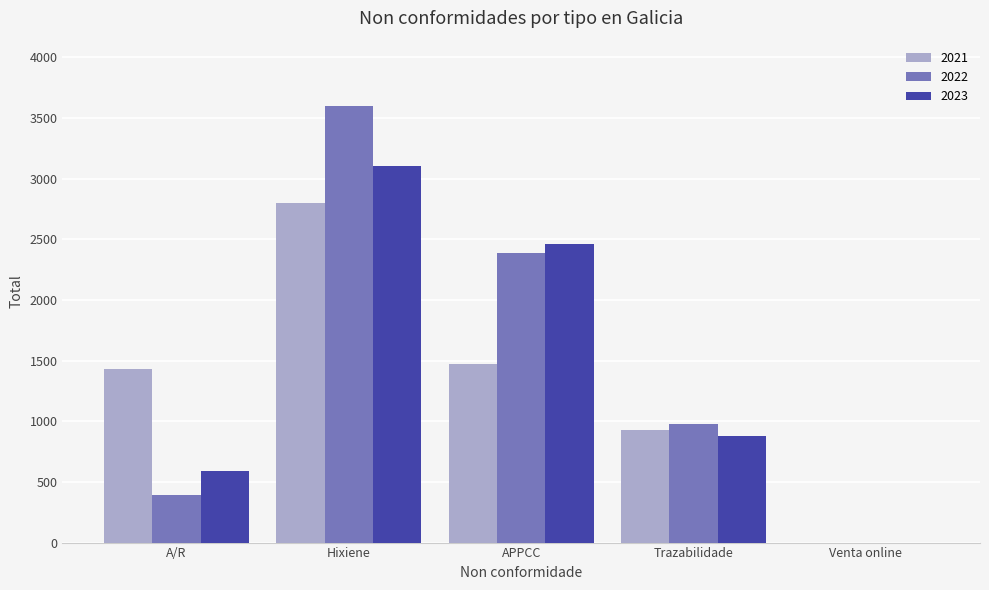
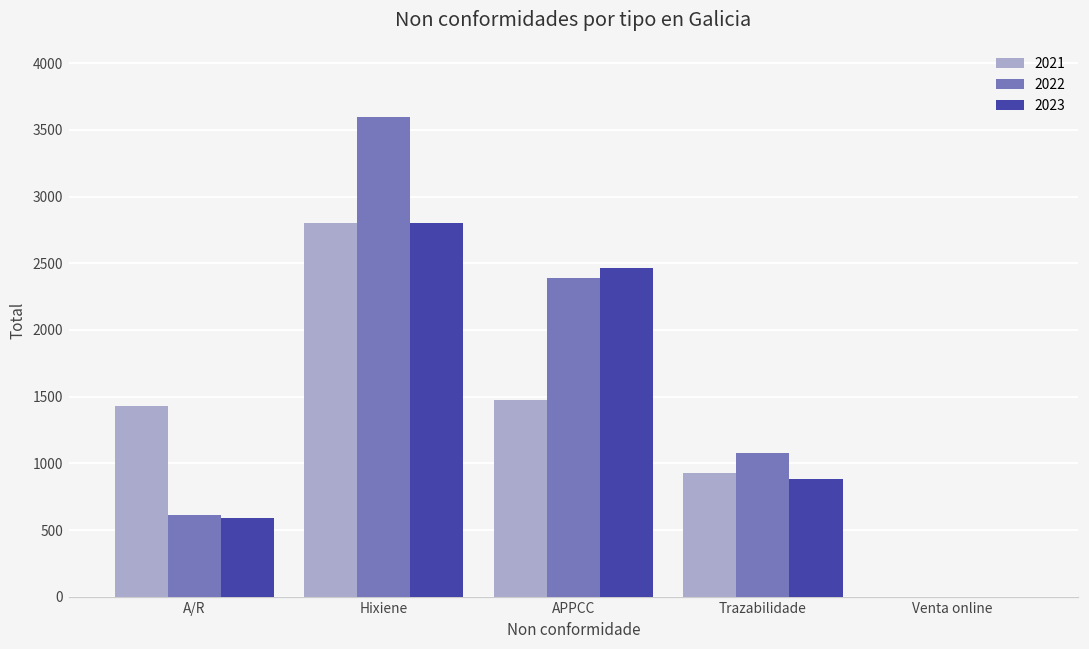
2022, A/R: 390 -> 620
2023, Hixiene: 3100 -> 2800
2022, Trazabilidade: 980 -> 1080
